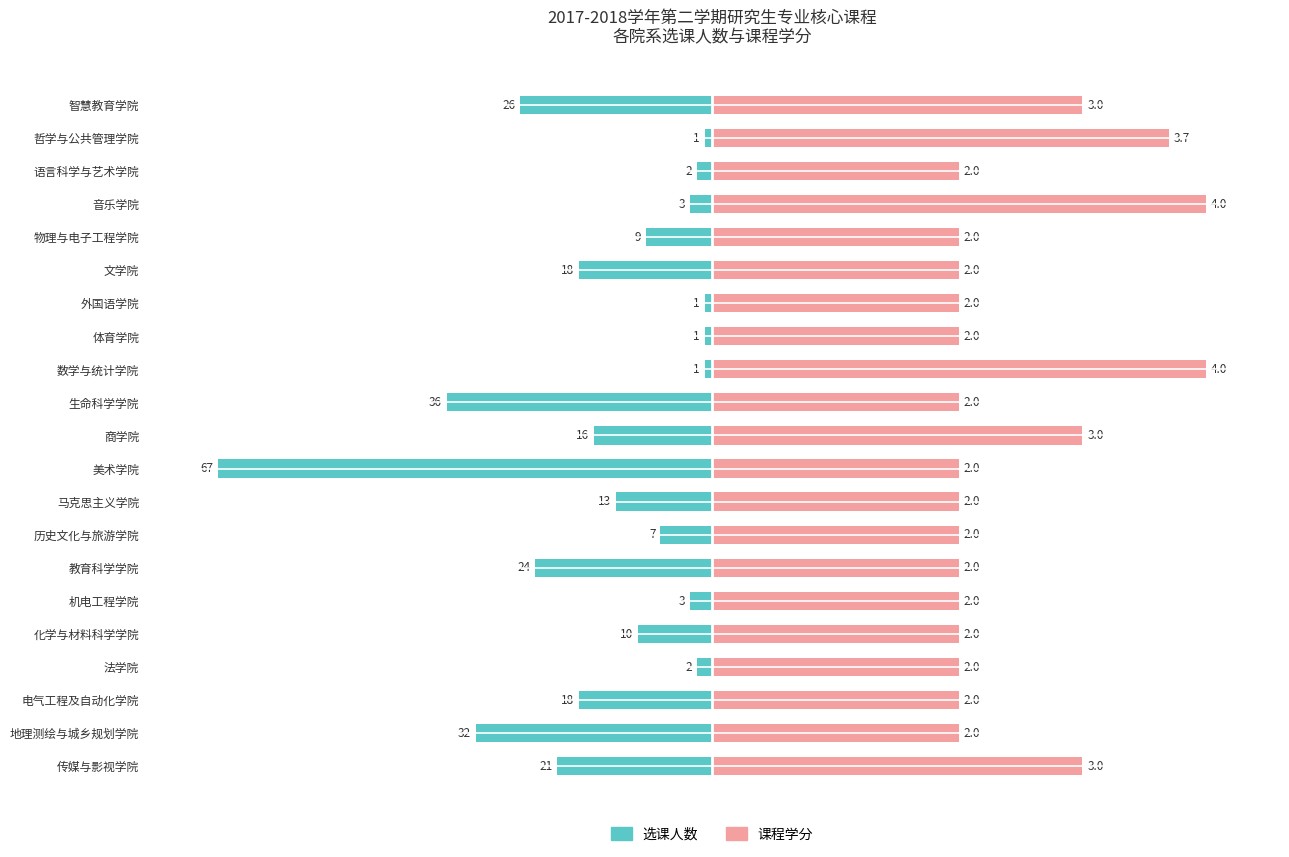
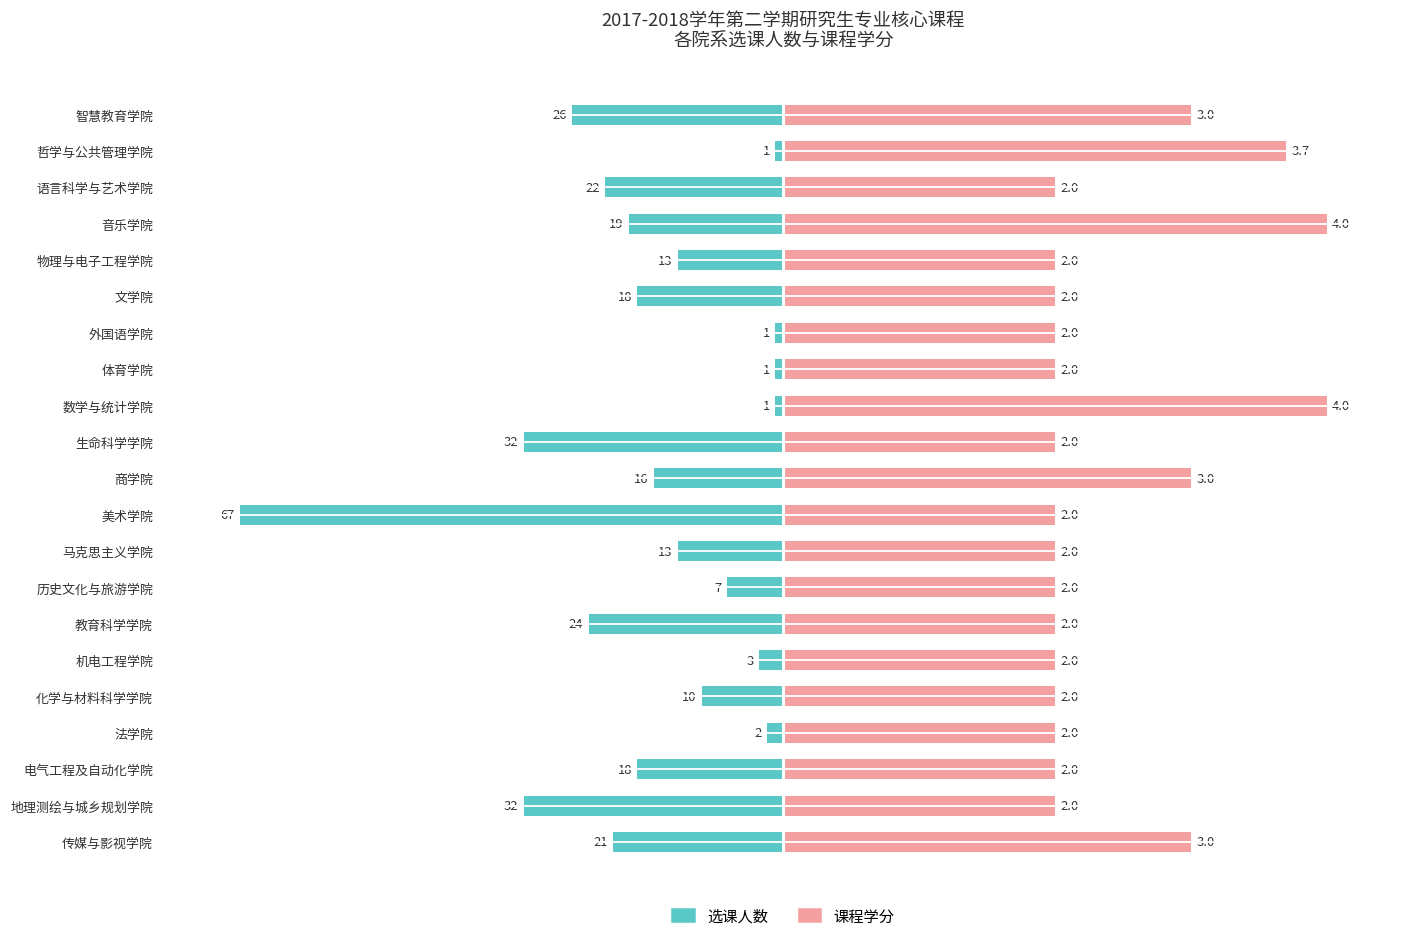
选课人数, 语言科学与艺术学院: 2 -> 22
选课人数, 音乐学院: 3 -> 19
选课人数, 物理与电子工程学院: 9 -> 13
选课人数, 生命科学学院: 36 -> 32
